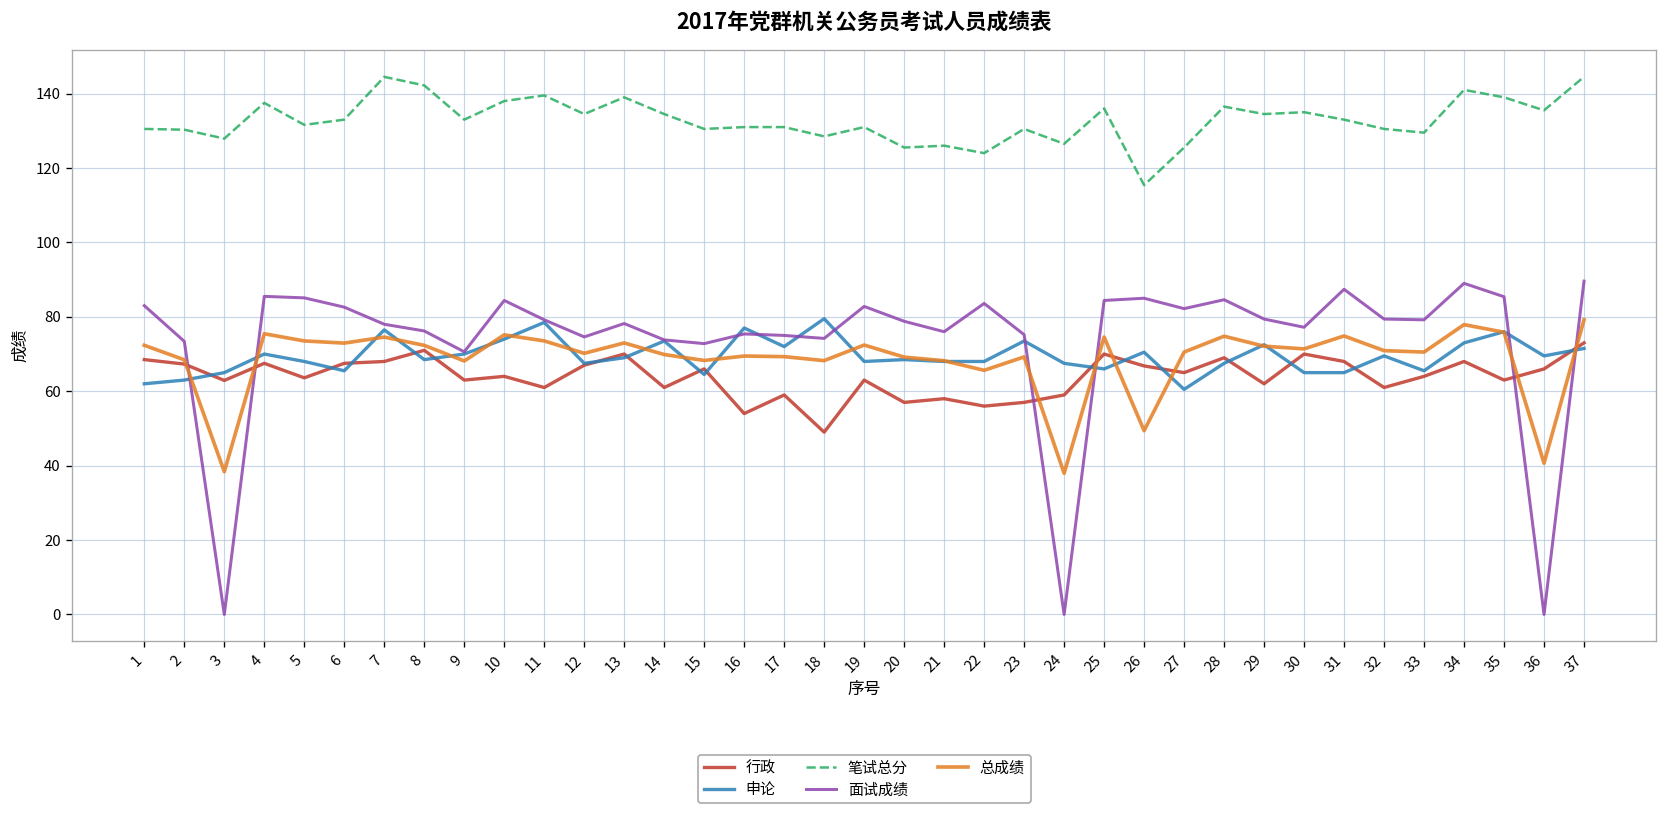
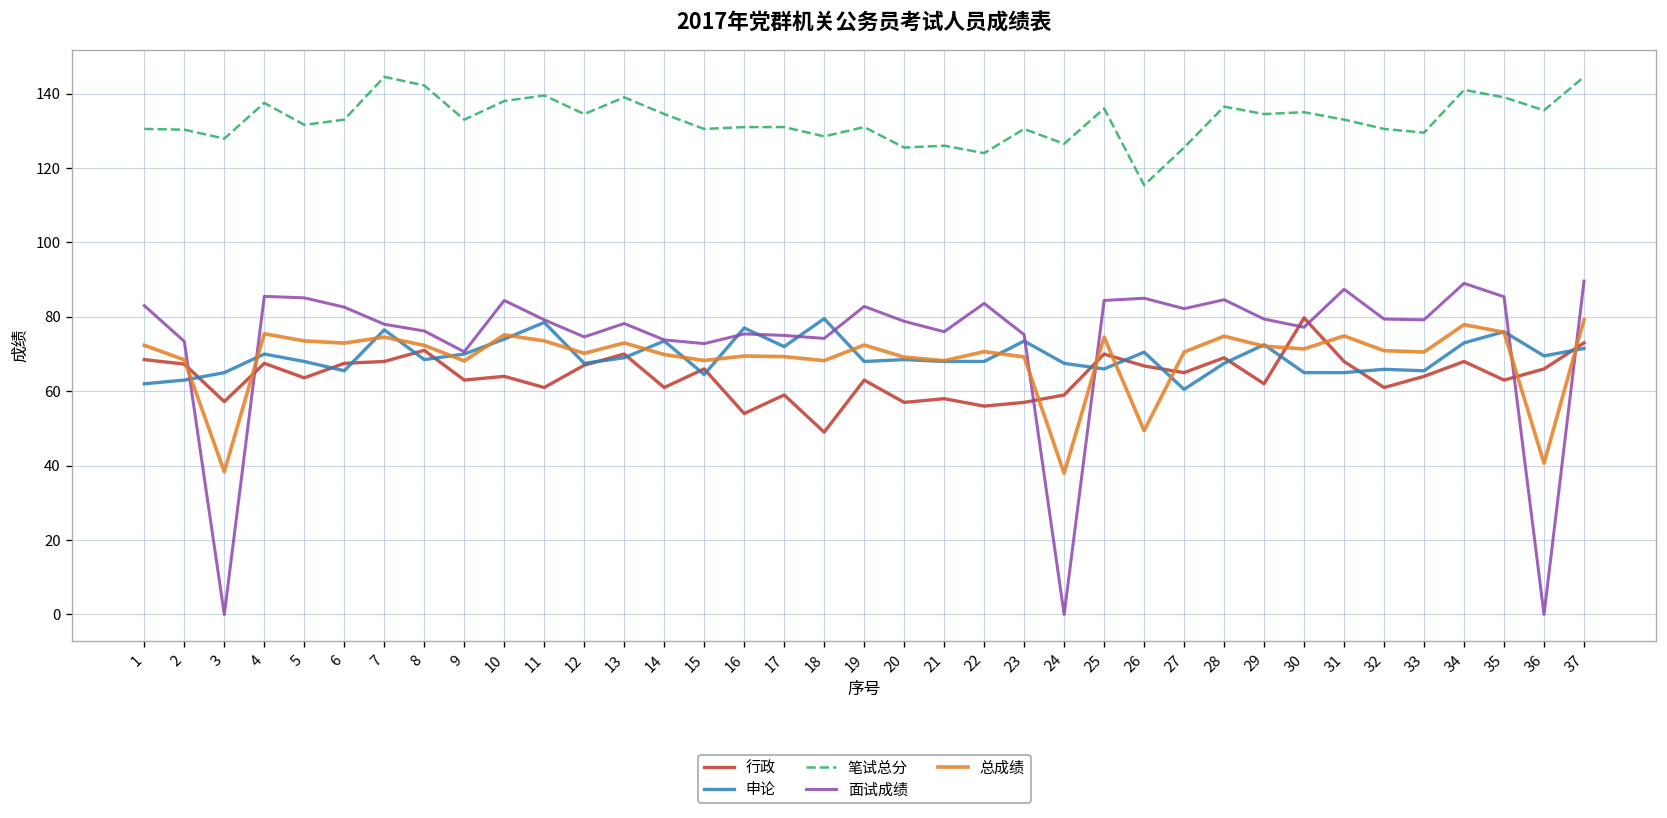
行政, 3: 63 -> 57
总成绩, 22: 66 -> 71
行政, 30: 70 -> 80
申论, 32: 70 -> 66
